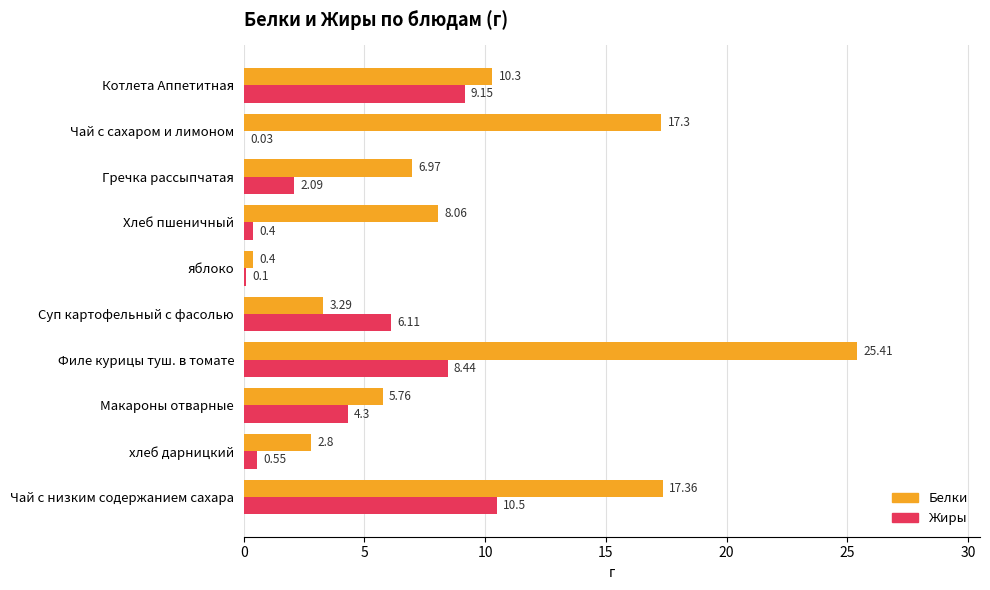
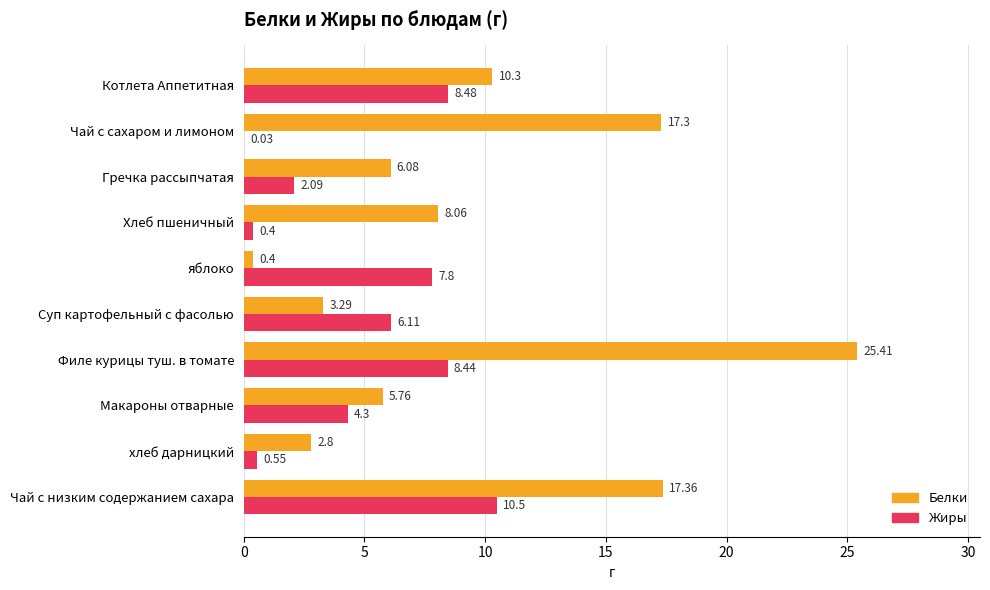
Жиры, Котлета Аппетитная: 9.15 -> 8.48
Белки, Гречка рассыпчатая: 6.97 -> 6.08
Жиры, яблоко: 0.1 -> 7.8
